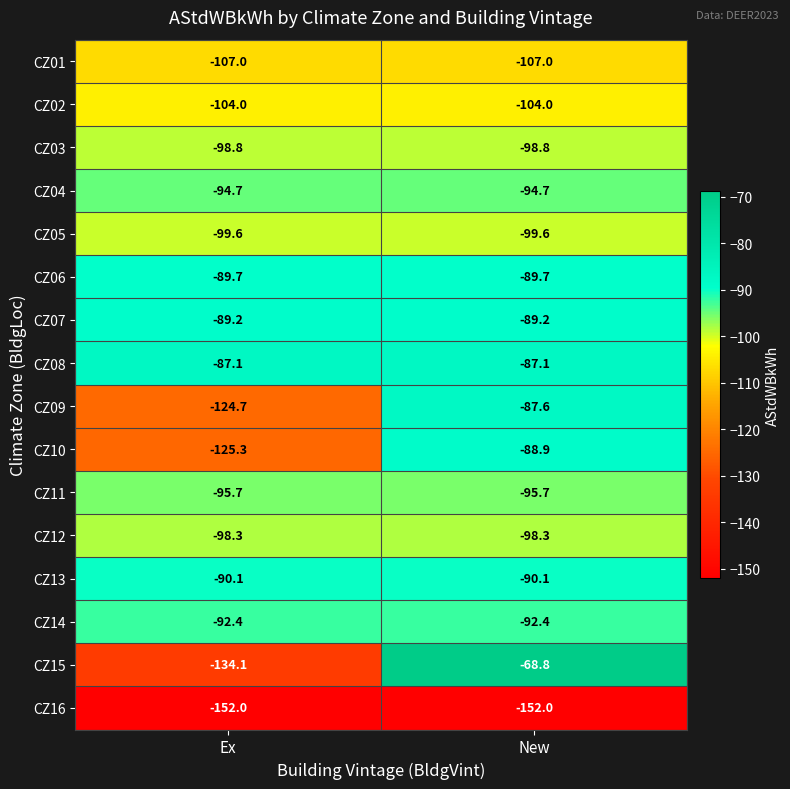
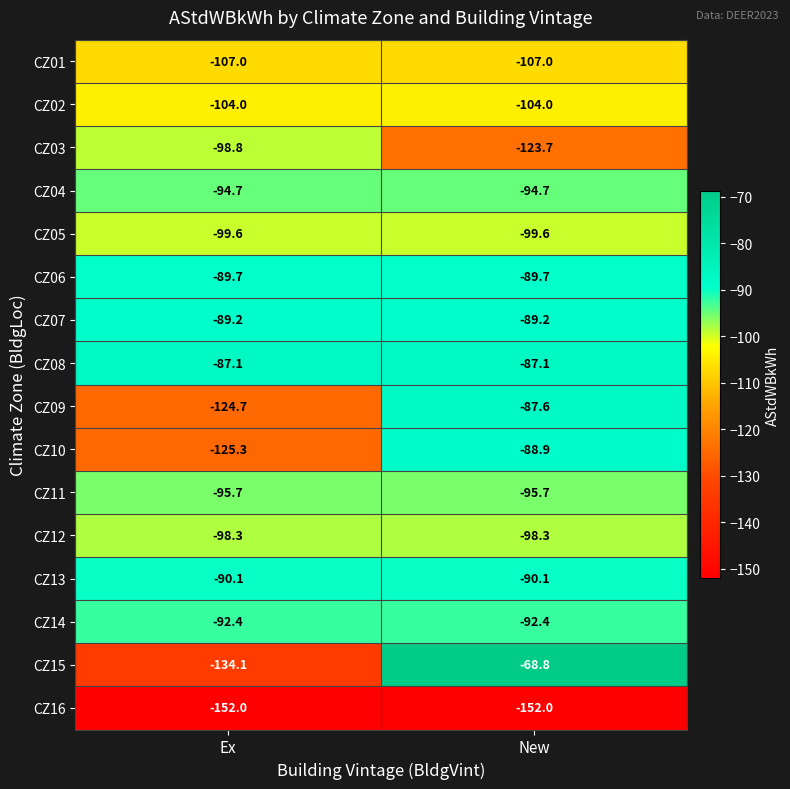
CZ03, New: -98.8 -> -123.7
